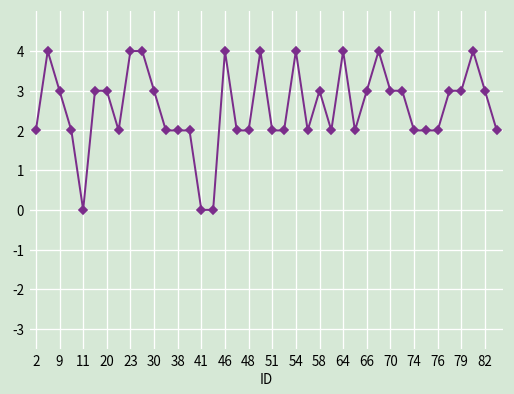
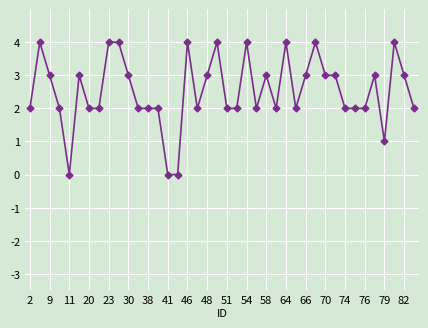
20: 3 -> 2
48: 2 -> 3
79: 3 -> 1
